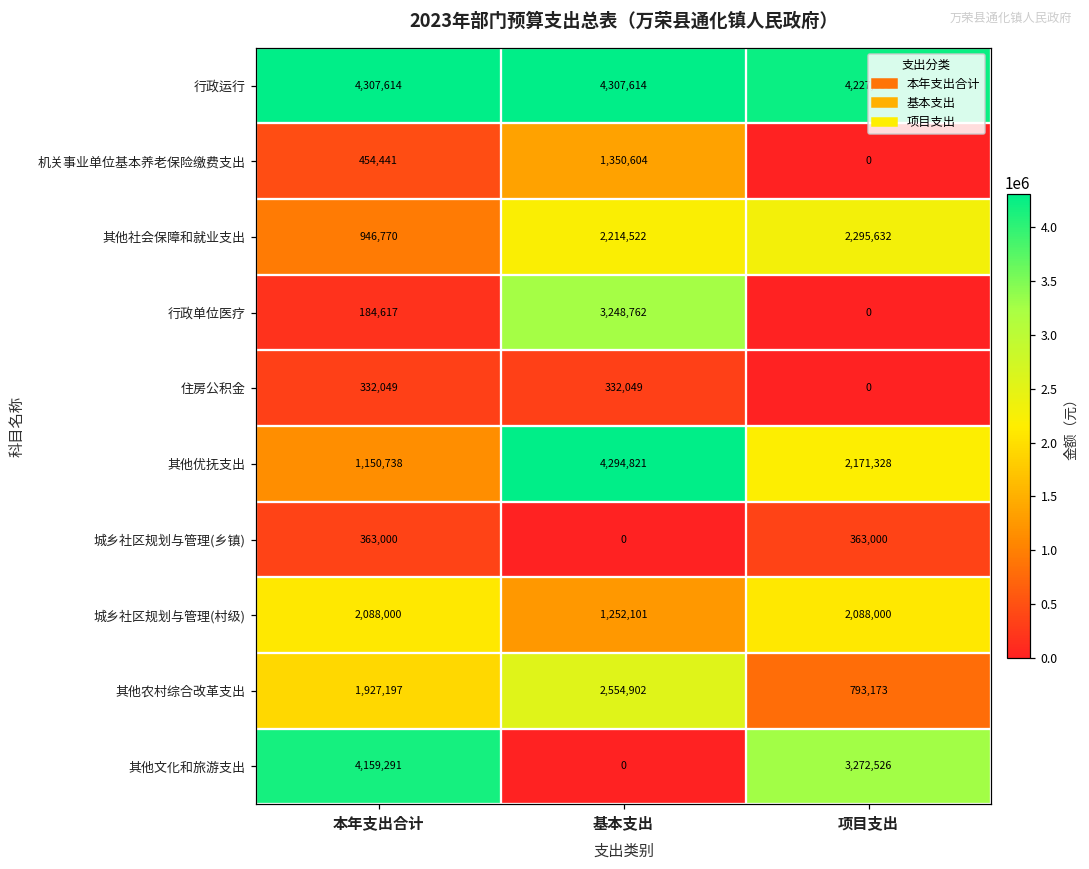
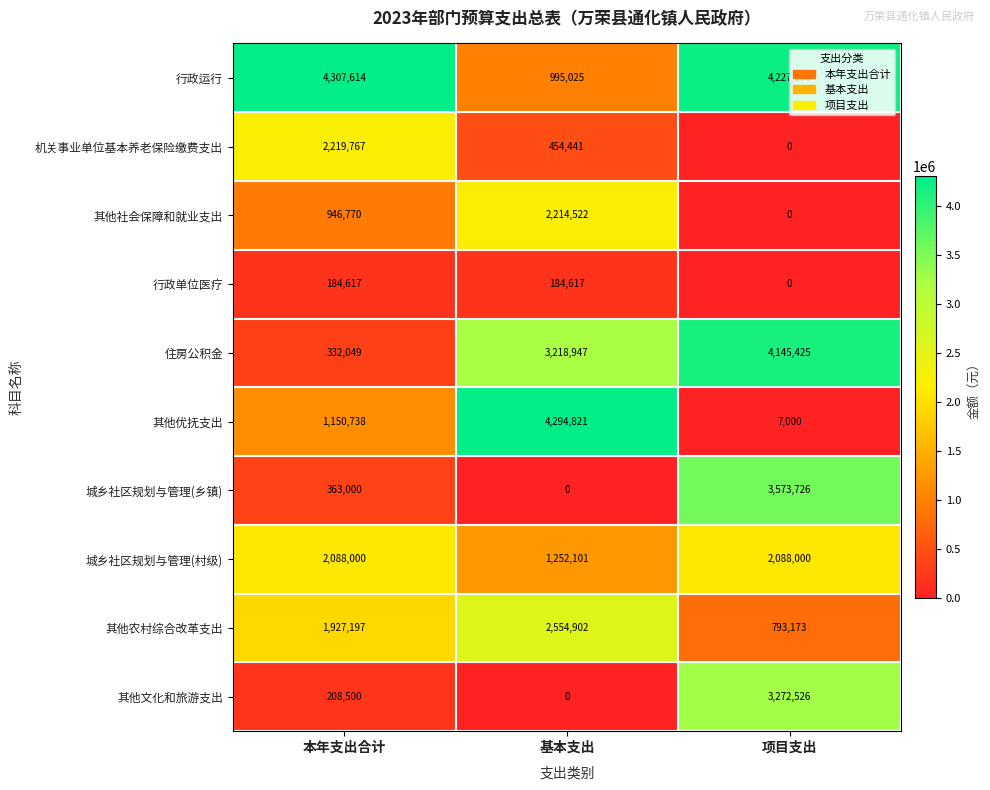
行政运行, 基本支出: 4,307,614 -> 995,025
机关事业单位基本养老保险缴费支出, 本年支出合计: 454,441 -> 2,219,767
机关事业单位基本养老保险缴费支出, 基本支出: 1,350,604 -> 454,441
其他社会保障和就业支出, 项目支出: 2,295,632 -> 0
行政单位医疗, 基本支出: 3,248,762 -> 184,617
住房公积金, 基本支出: 332,049 -> 3,218,947
住房公积金, 项目支出: 0 -> 4,145,425
其他优抚支出, 项目支出: 2,171,328 -> 7,000
城乡社区规划与管理(乡镇), 项目支出: 363,000 -> 3,573,726
其他文化和旅游支出, 本年支出合计: 4,159,291 -> 208,500
